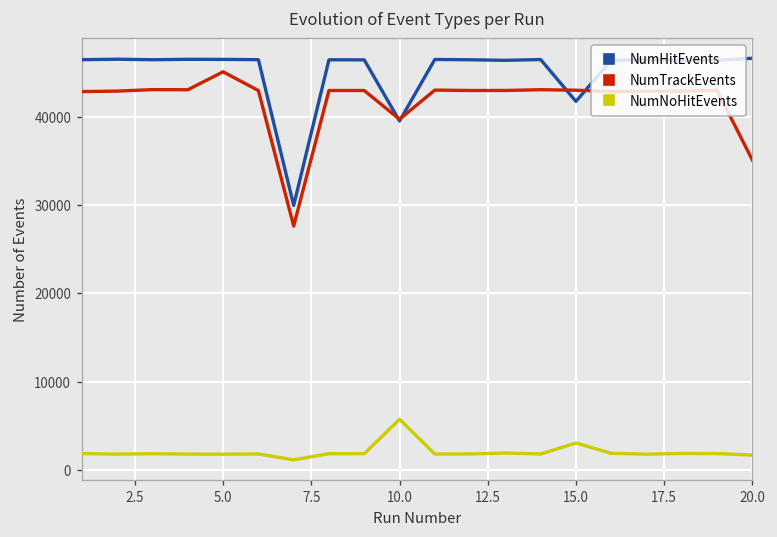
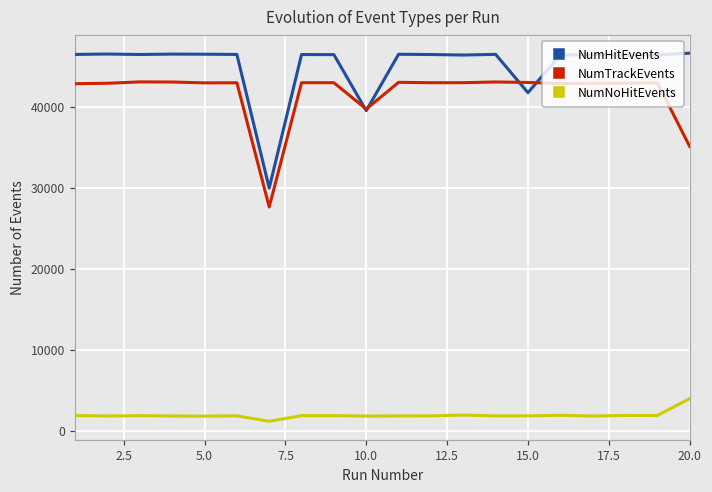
NumTrackEvents, 5.0: 45000 -> 43000
NumNoHitEvents, 10.0: 6000 -> 2000
NumNoHitEvents, 15.0: 3000 -> 2000
NumNoHitEvents, 20.0: 2000 -> 4000
